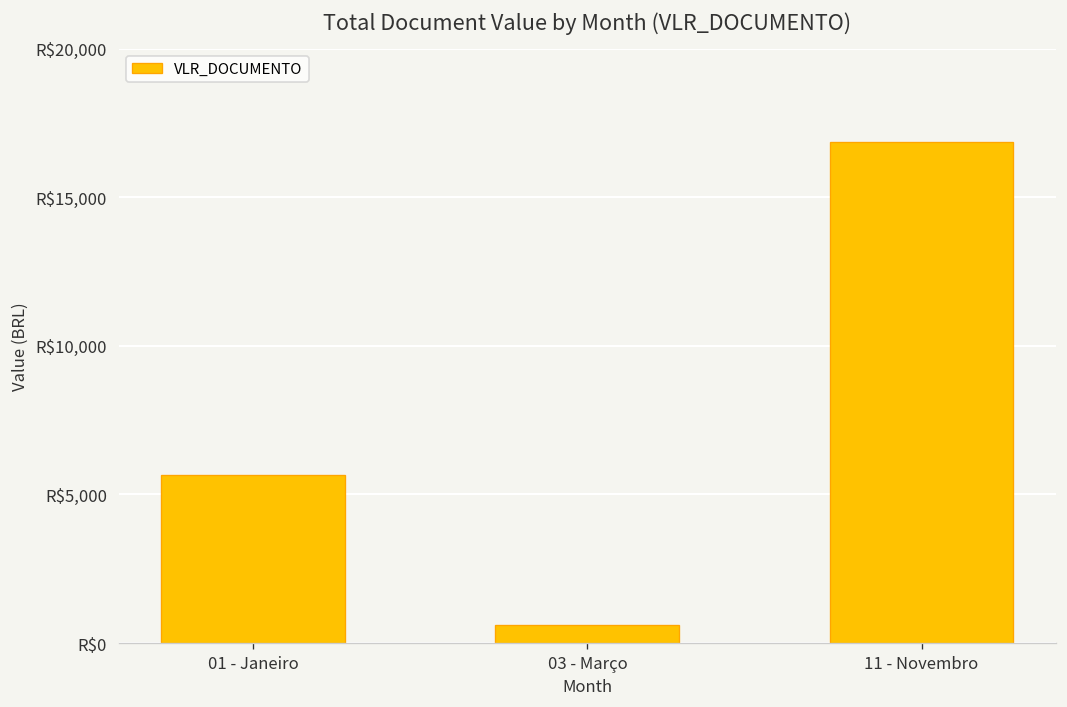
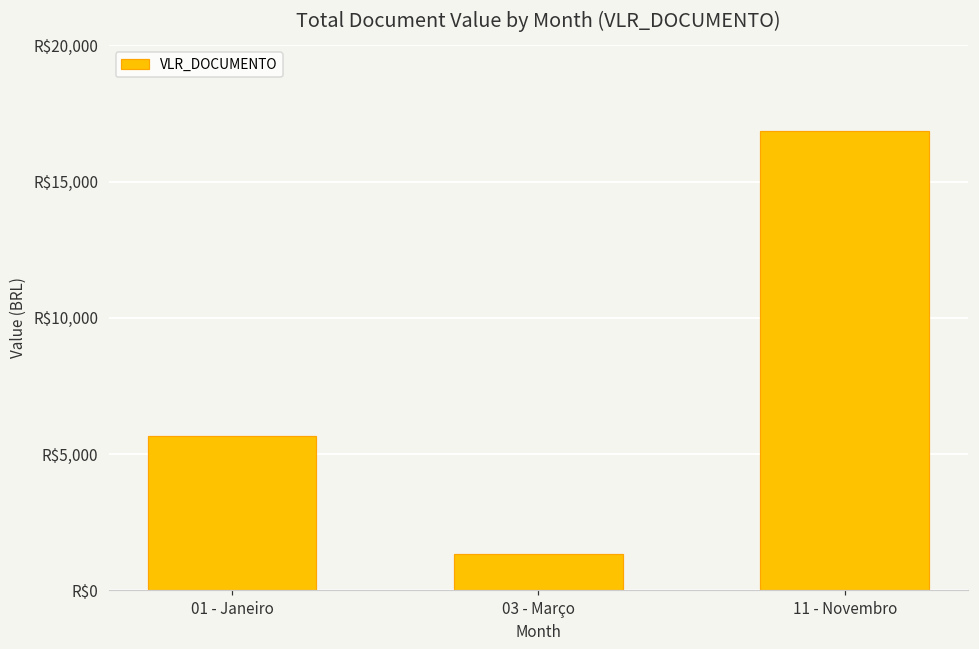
03 - Março: R$600 -> R$1,300
